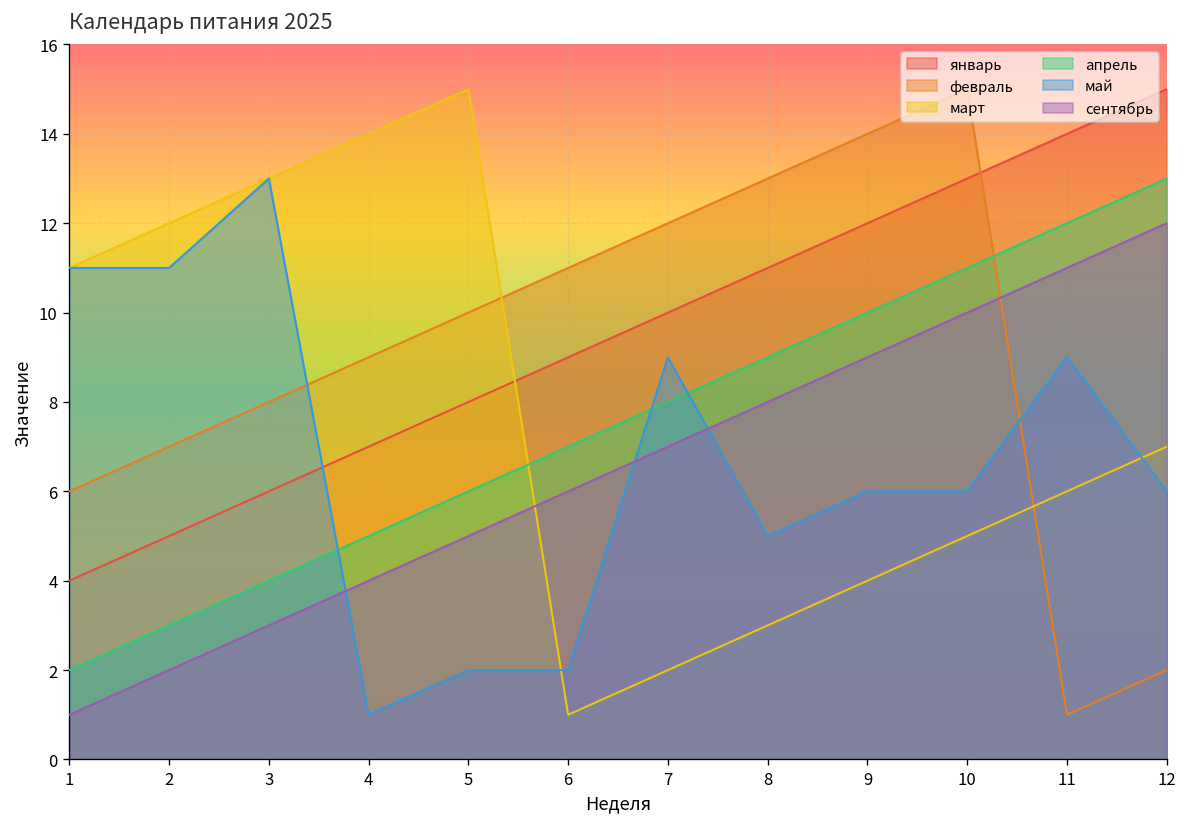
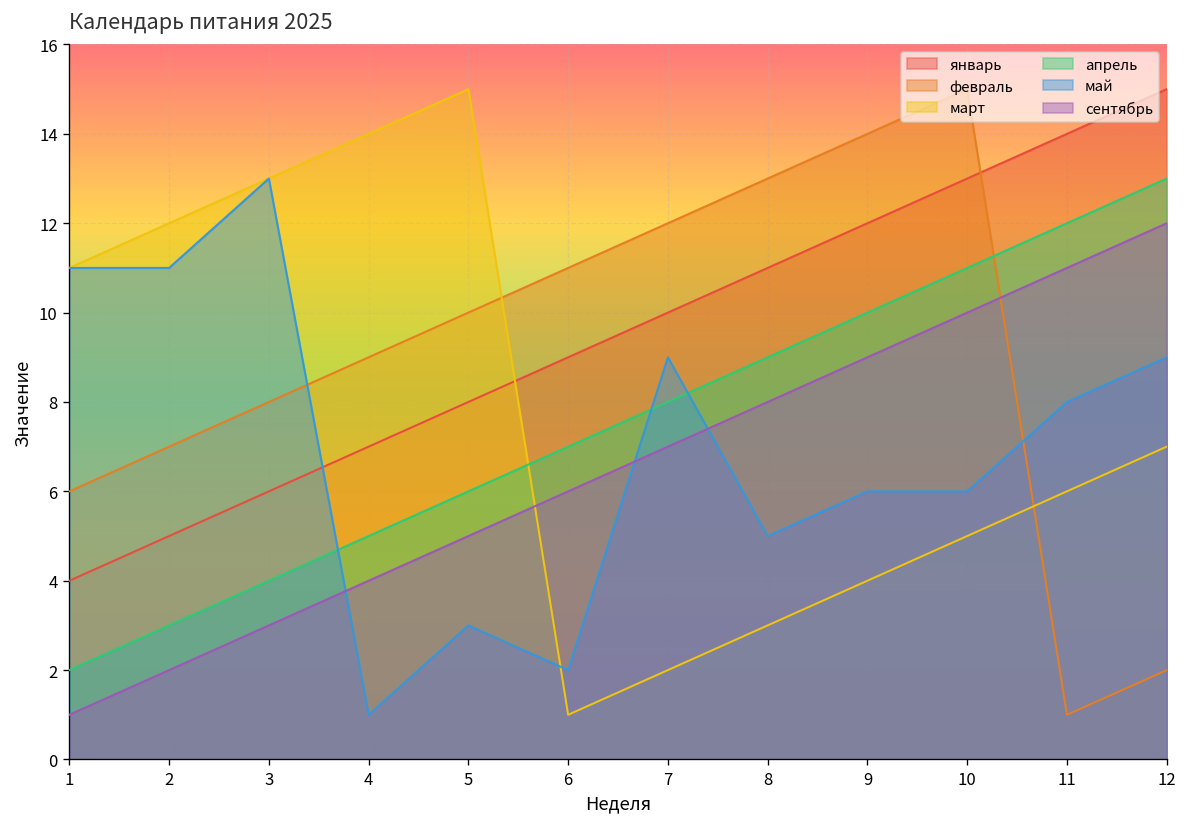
май, 5: 2 -> 3
май, 11: 9 -> 8
май, 12: 6 -> 9
